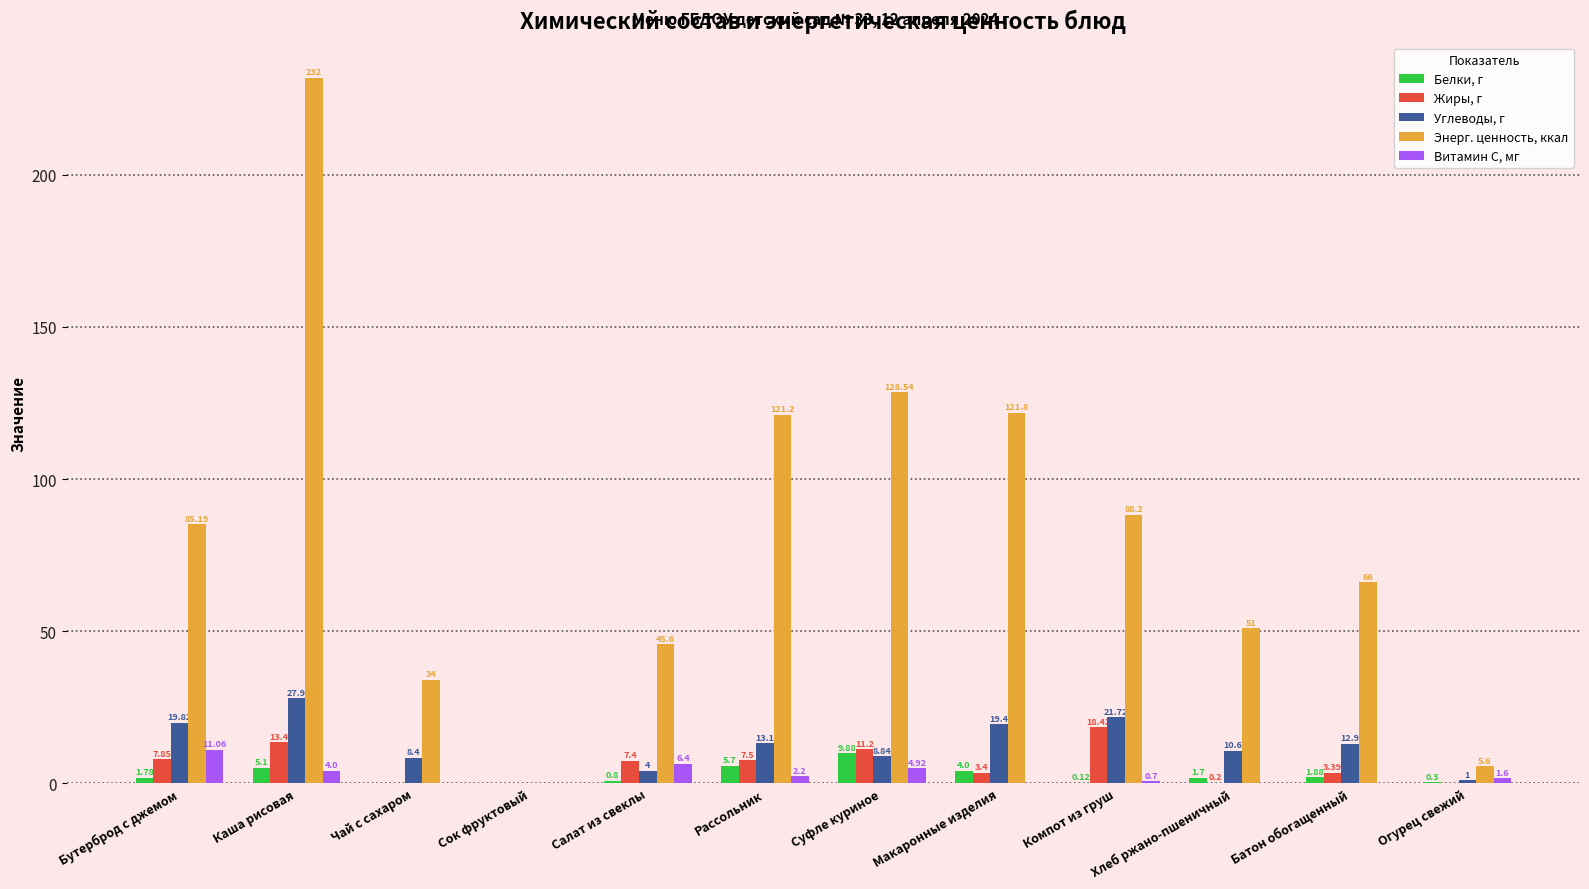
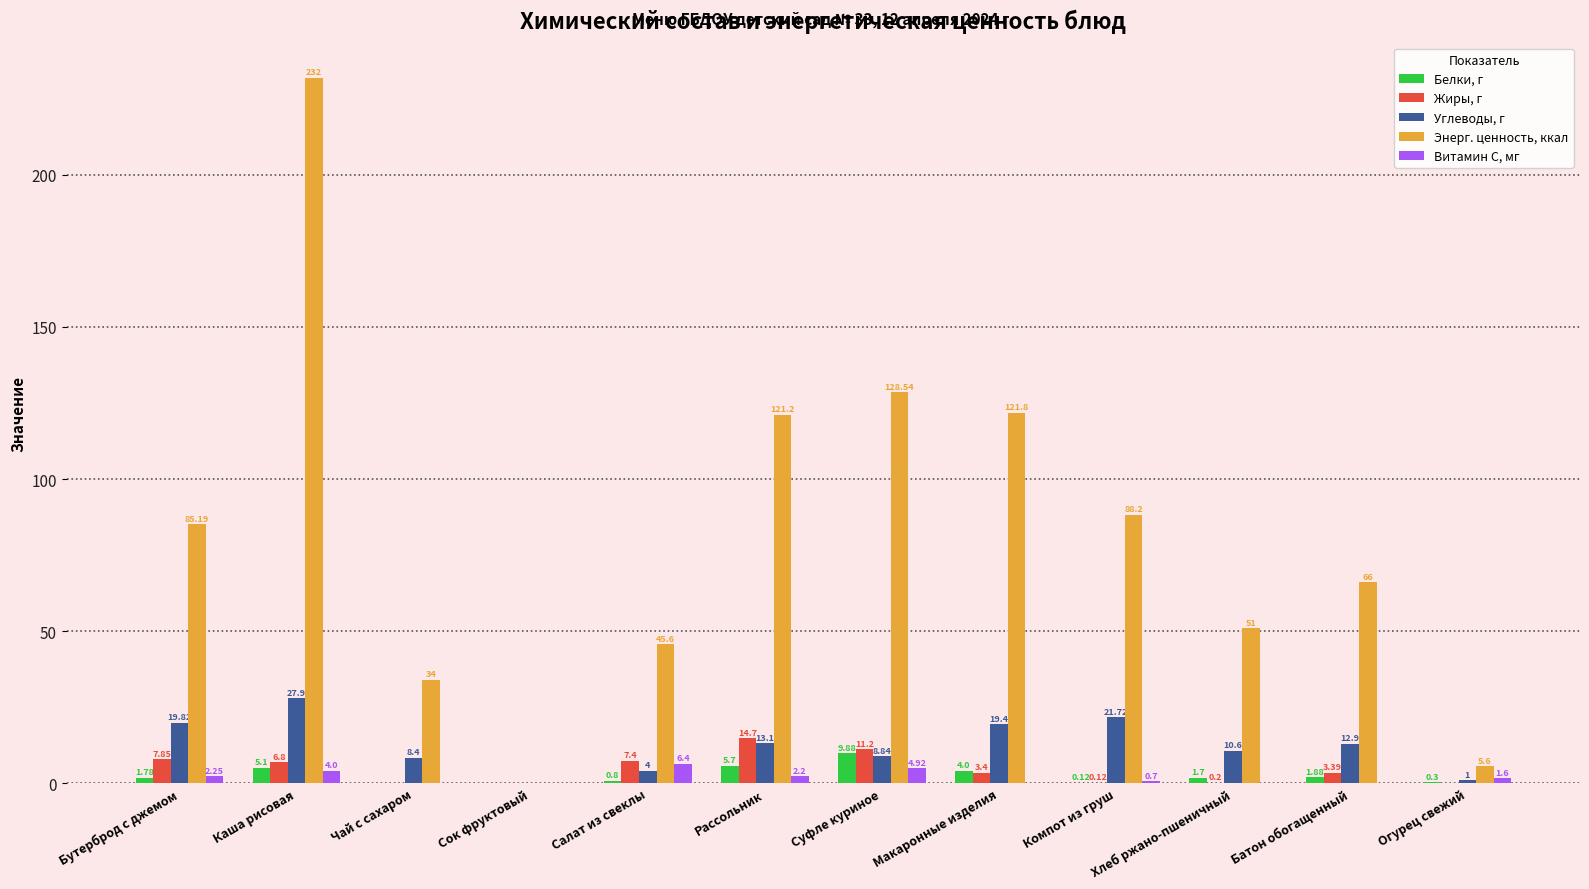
Витамин С, мг, Бутерброд с джемом: 11.06 -> 2.25
Жиры, г, Каша рисовая: 13.4 -> 6.8
Жиры, г, Рассольник: 7.5 -> 14.7
Жиры, г, Компот из груш: 18.42 -> 0.12
